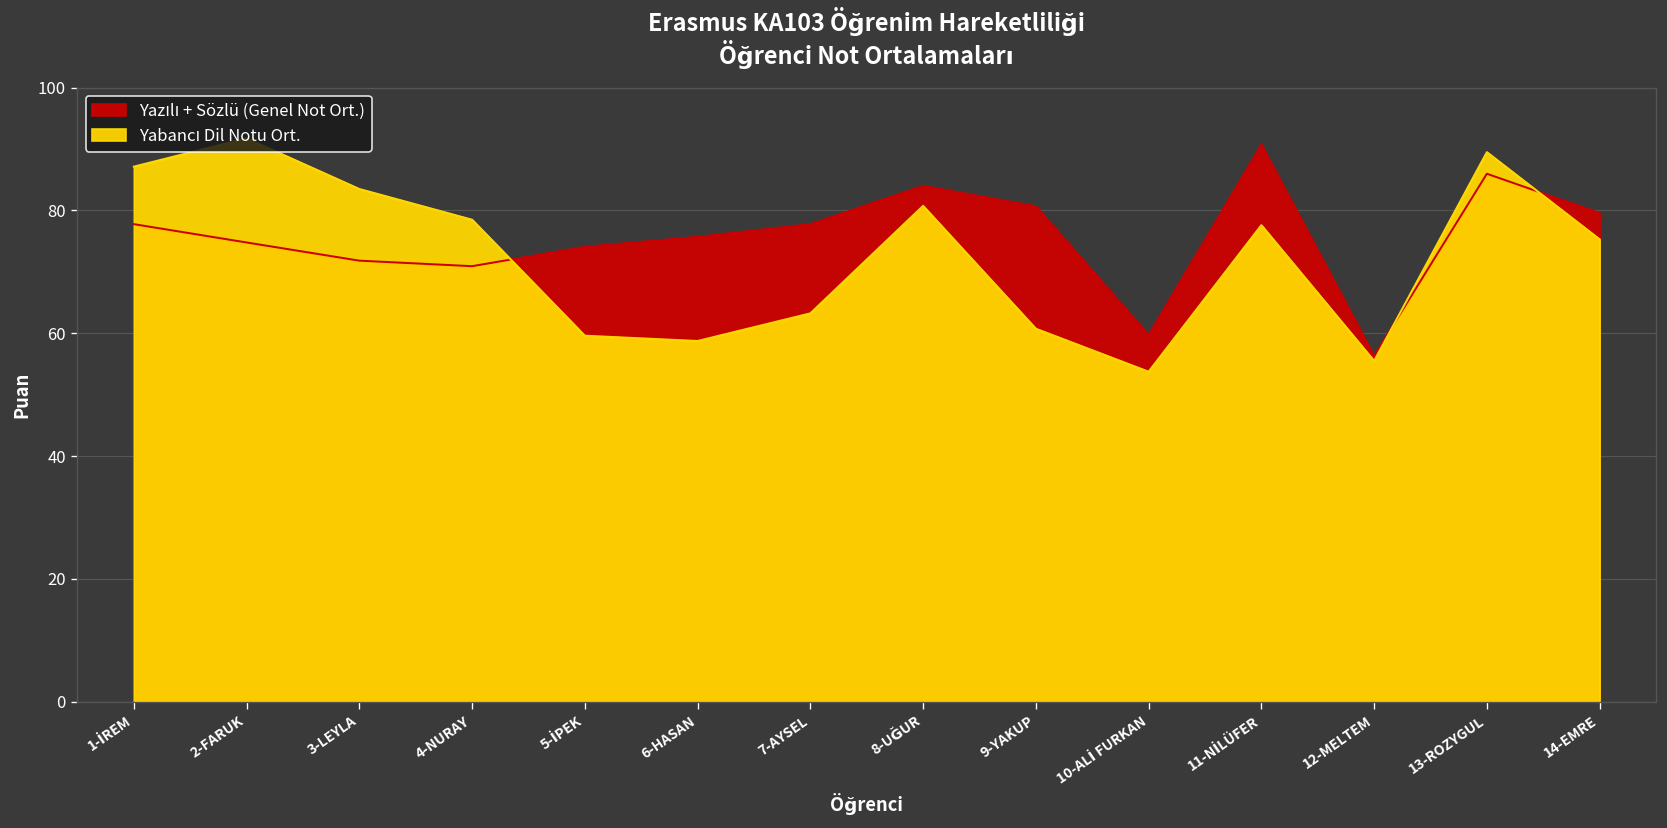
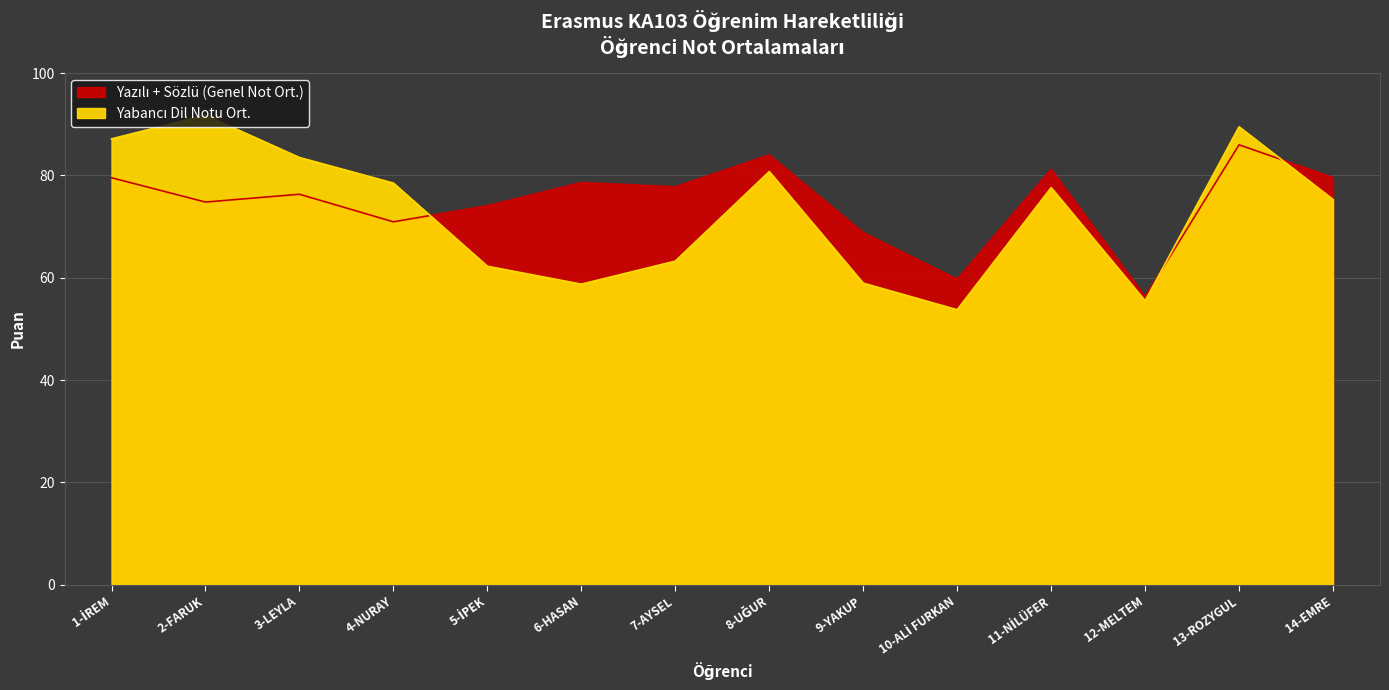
Yazılı + Sözlü (Genel Not Ort.), 1-İREM: 78 -> 80
Yazılı + Sözlü (Genel Not Ort.), 3-LEYLA: 72 -> 76
Yabancı Dil Notu Ort., 5-İPEK: 60 -> 62
Yazılı + Sözlü (Genel Not Ort.), 6-HASAN: 76 -> 79
Yazılı + Sözlü (Genel Not Ort.), 9-YAKUP: 81 -> 69
Yabancı Dil Notu Ort., 9-YAKUP: 61 -> 59
Yazılı + Sözlü (Genel Not Ort.), 11-NİLÜFER: 91 -> 81
